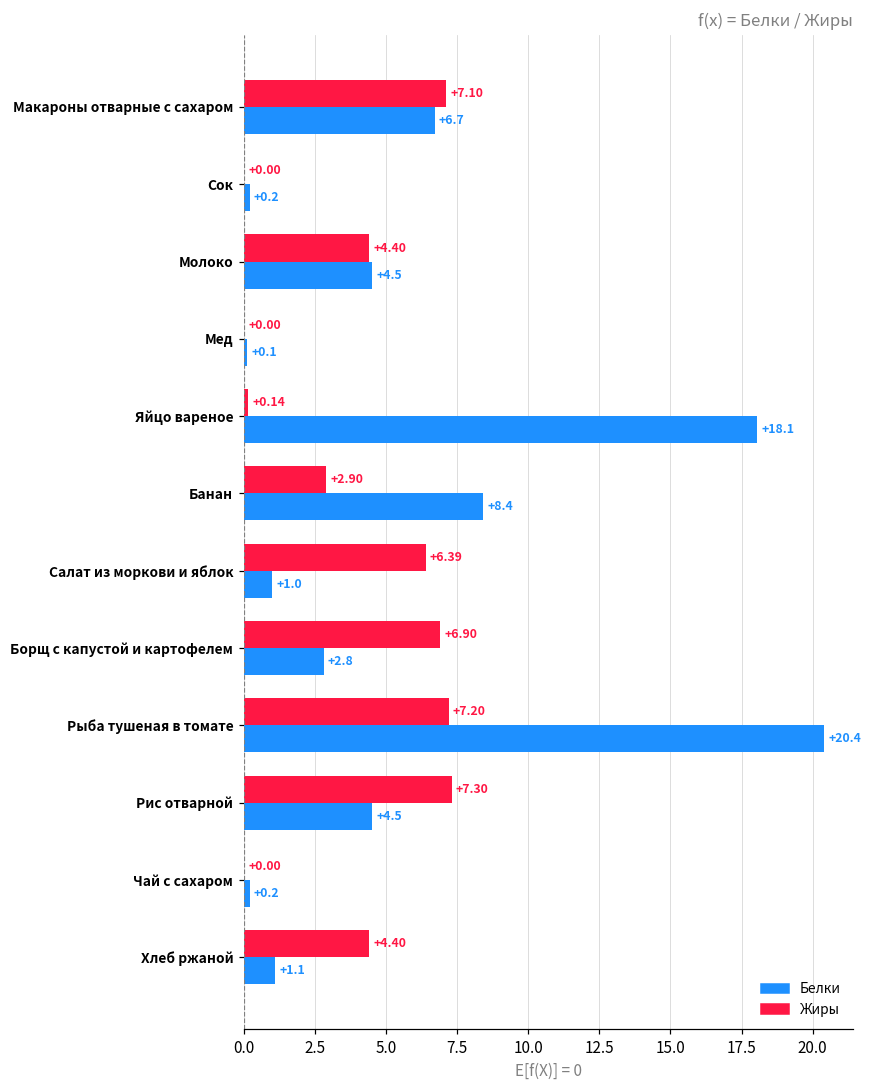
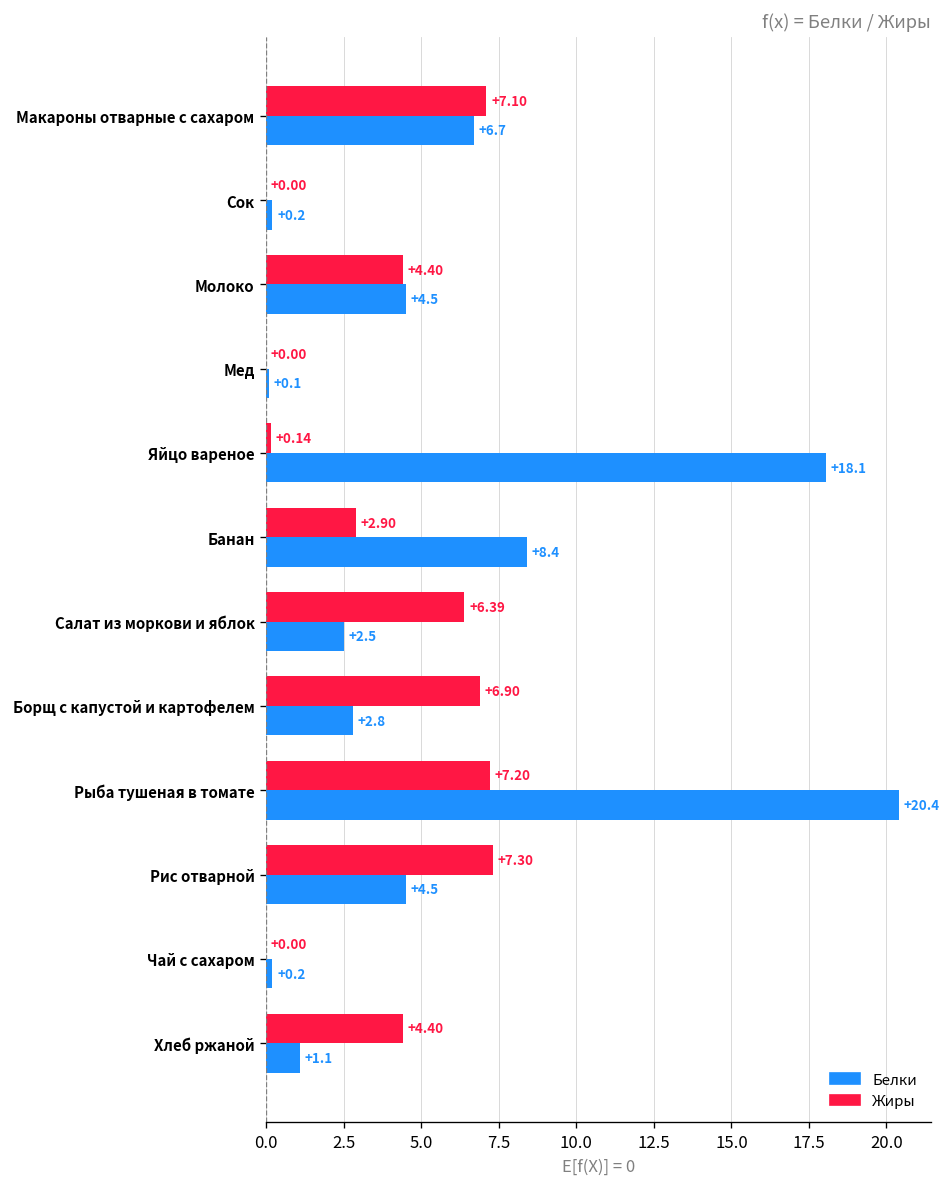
Белки, Салат из моркови и яблок: +1.0 -> +2.5
